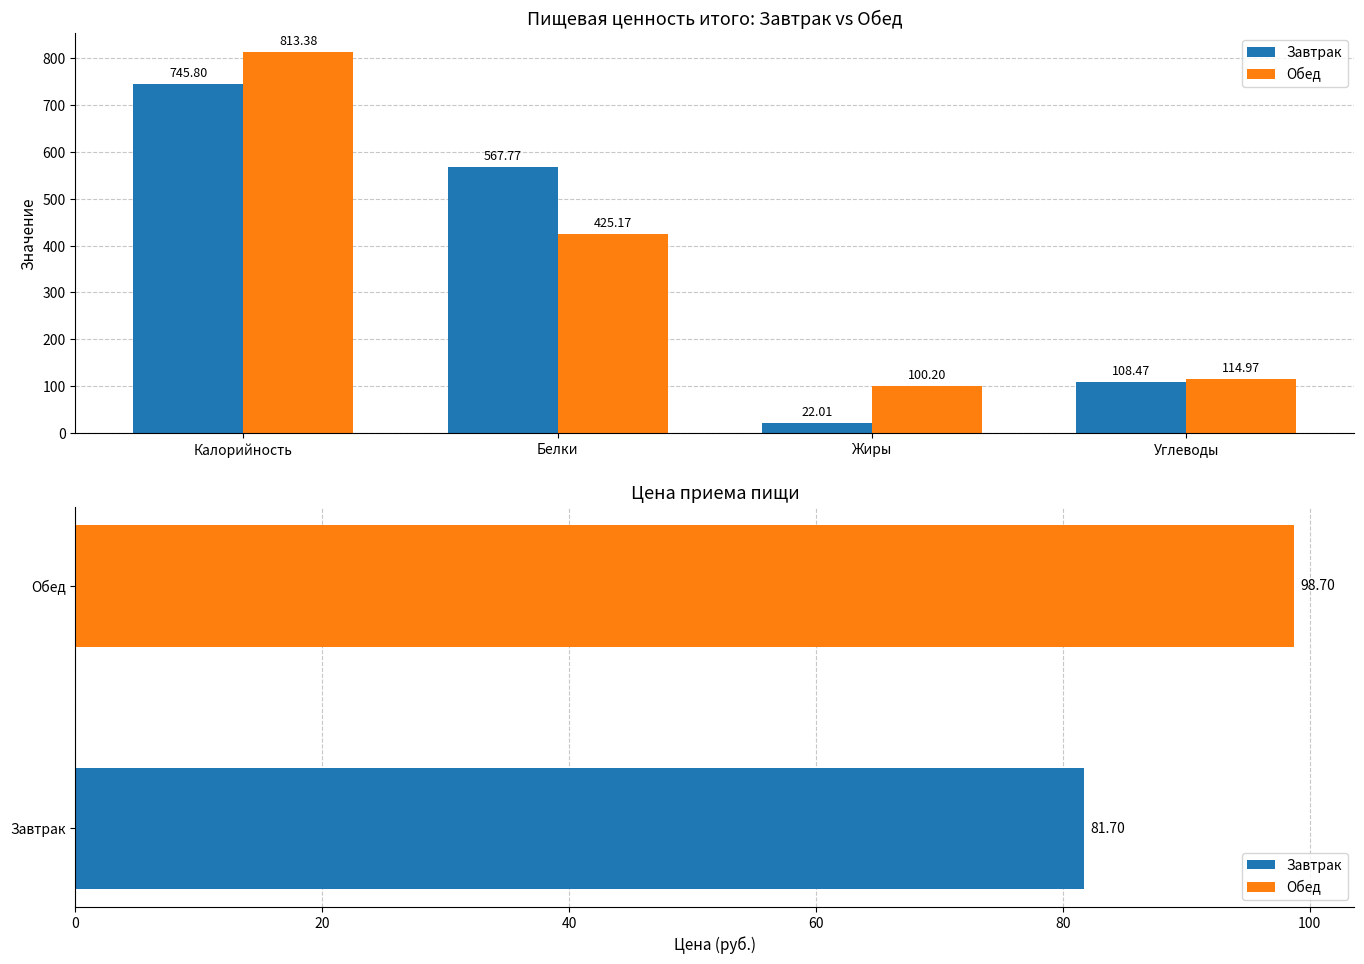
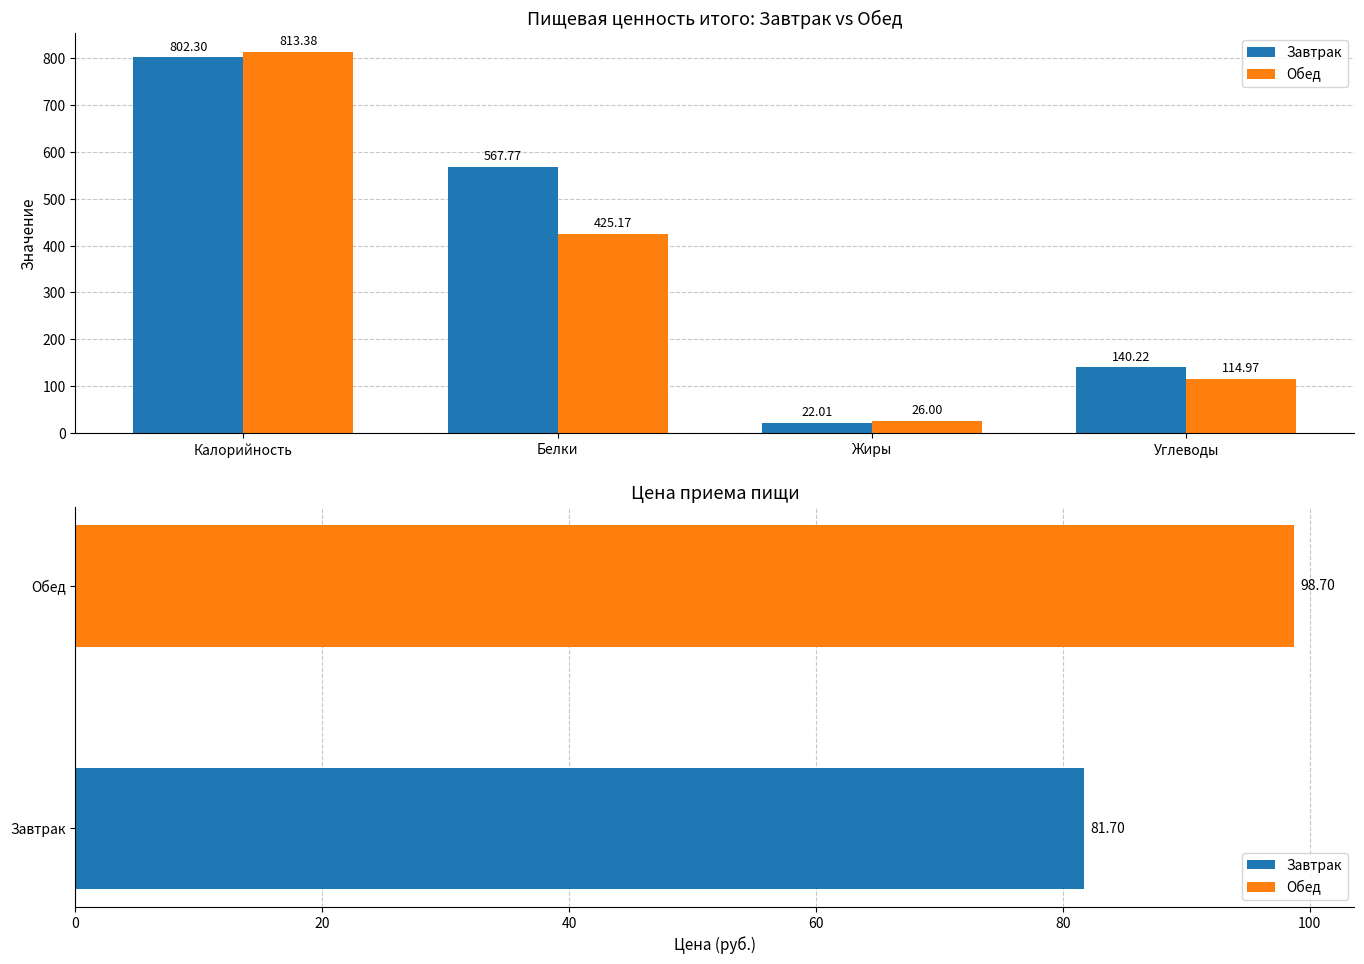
Пищевая ценность итого: Завтрак vs Обед, Завтрак, Калорийность: 745.80 -> 802.30
Пищевая ценность итого: Завтрак vs Обед, Обед, Жиры: 100.20 -> 26.00
Пищевая ценность итого: Завтрак vs Обед, Завтрак, Углеводы: 108.47 -> 140.22
